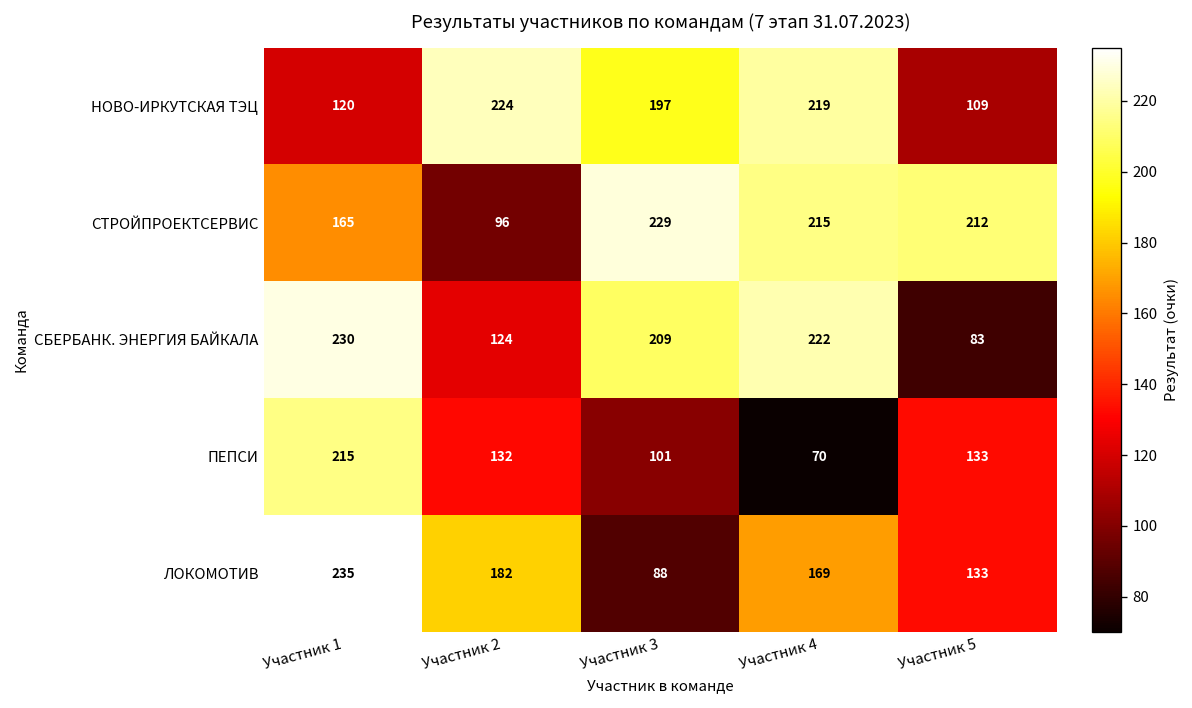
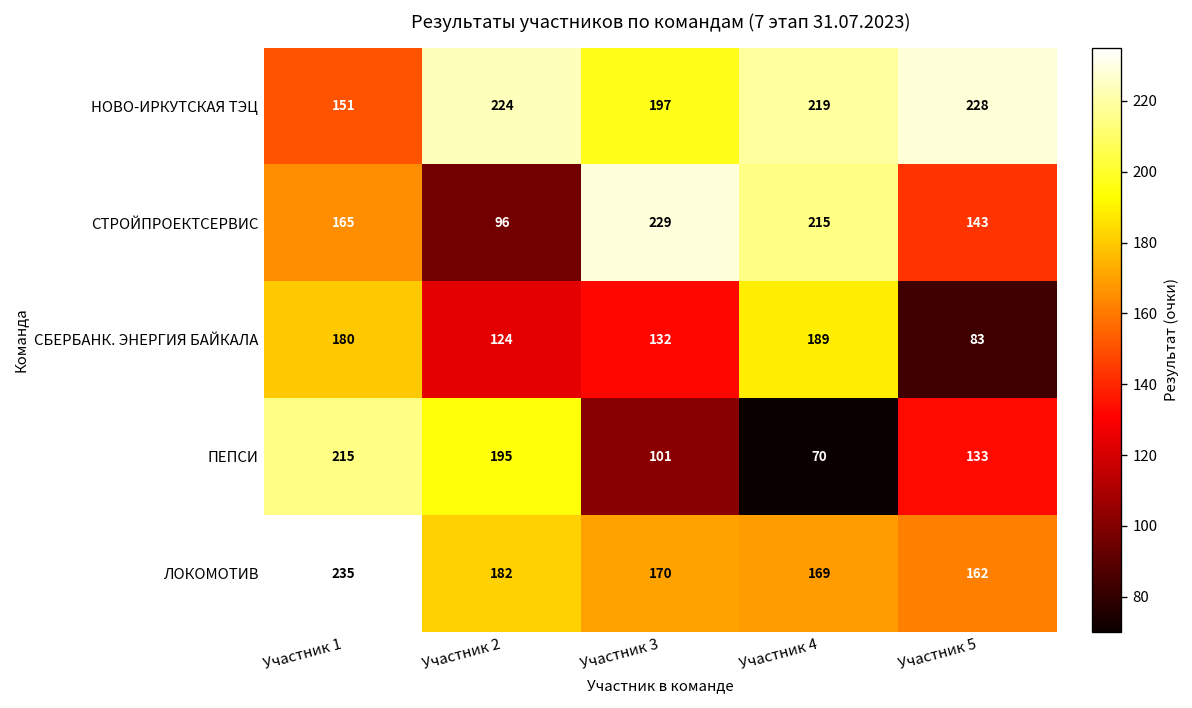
НОВО-ИРКУТСКАЯ ТЭЦ, Участник 1: 120 -> 151
НОВО-ИРКУТСКАЯ ТЭЦ, Участник 5: 109 -> 228
СТРОЙПРОЕКТСЕРВИС, Участник 5: 212 -> 143
СБЕРБАНК. ЭНЕРГИЯ БАЙКАЛА, Участник 1: 230 -> 180
СБЕРБАНК. ЭНЕРГИЯ БАЙКАЛА, Участник 3: 209 -> 132
СБЕРБАНК. ЭНЕРГИЯ БАЙКАЛА, Участник 4: 222 -> 189
ПЕПСИ, Участник 2: 132 -> 195
ЛОКОМОТИВ, Участник 3: 88 -> 170
ЛОКОМОТИВ, Участник 5: 133 -> 162
